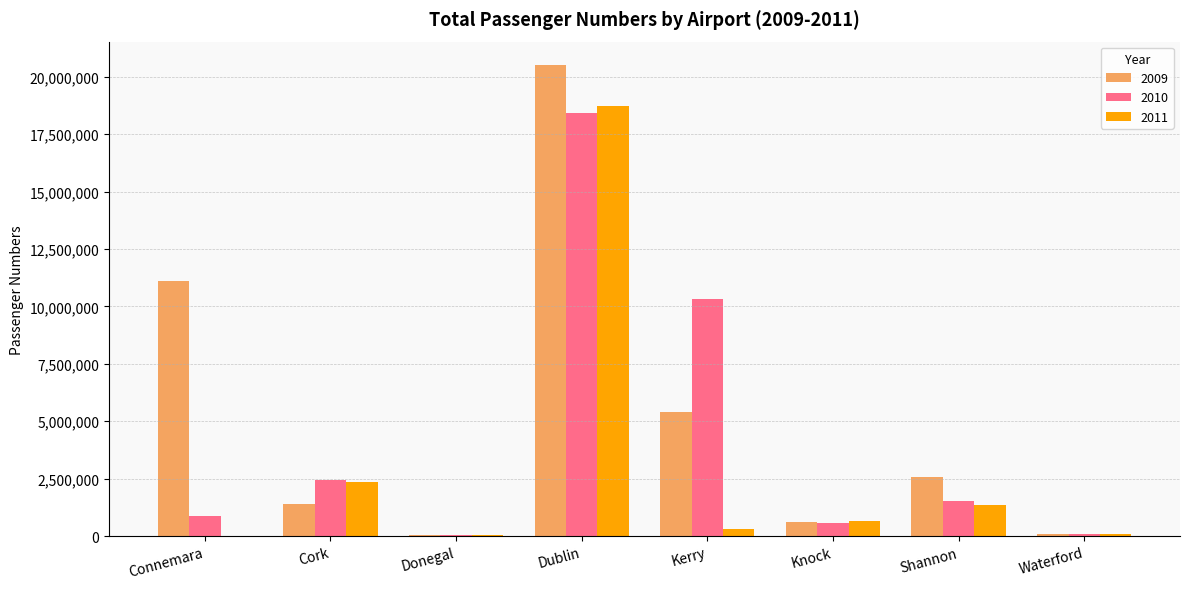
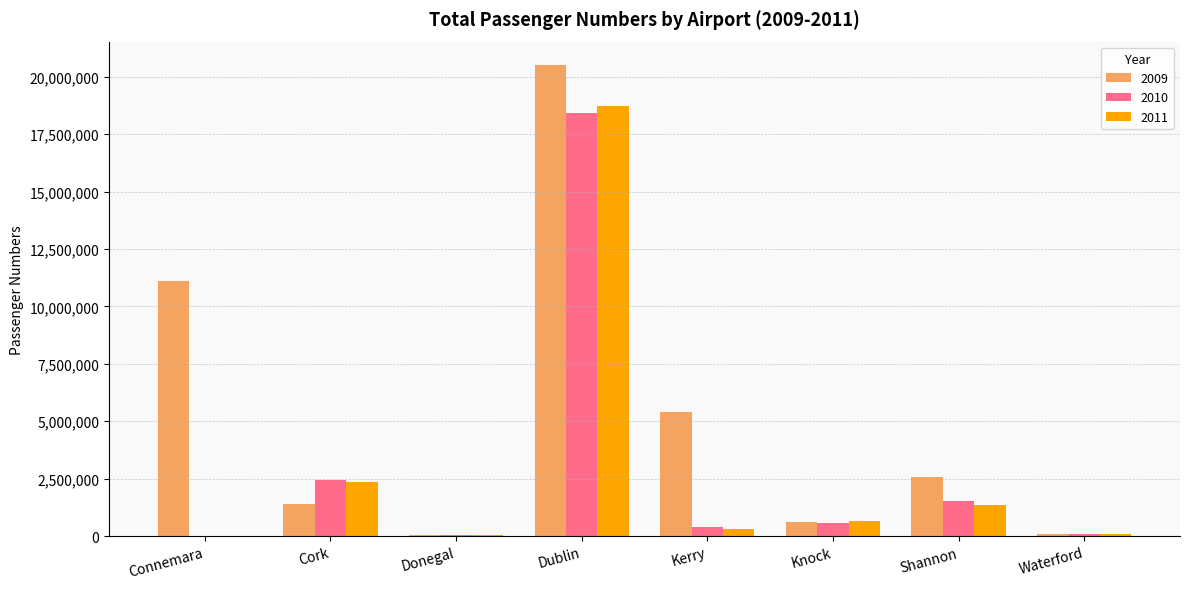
2010, Connemara: 900,000 -> 0
2010, Kerry: 10,300,000 -> 400,000
